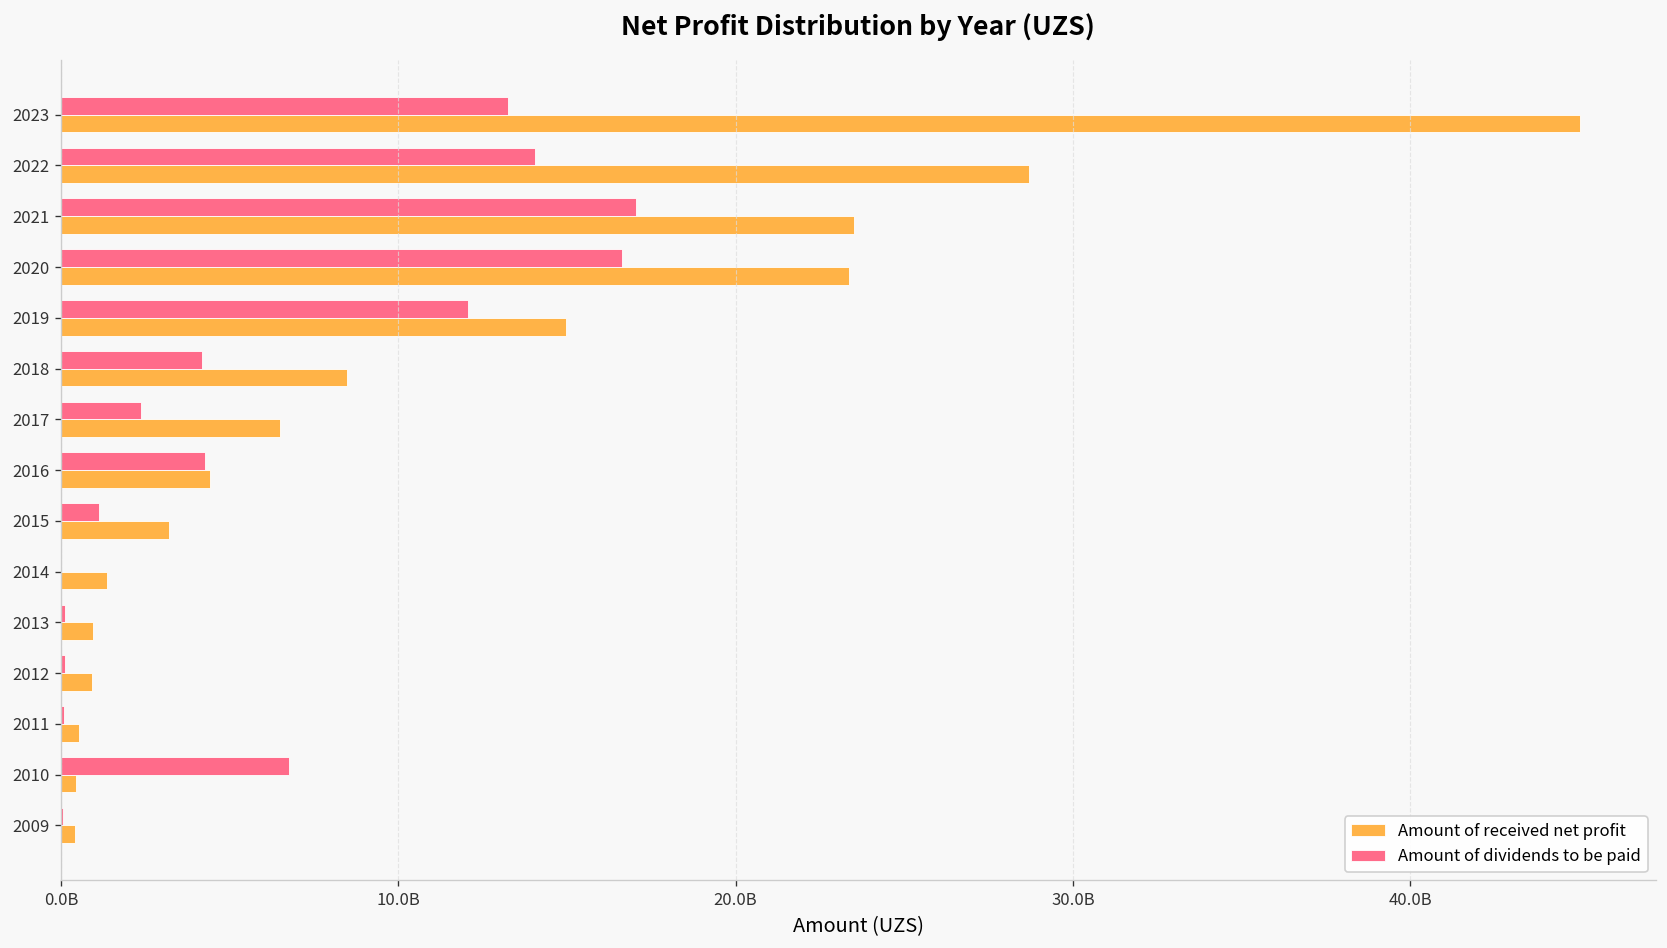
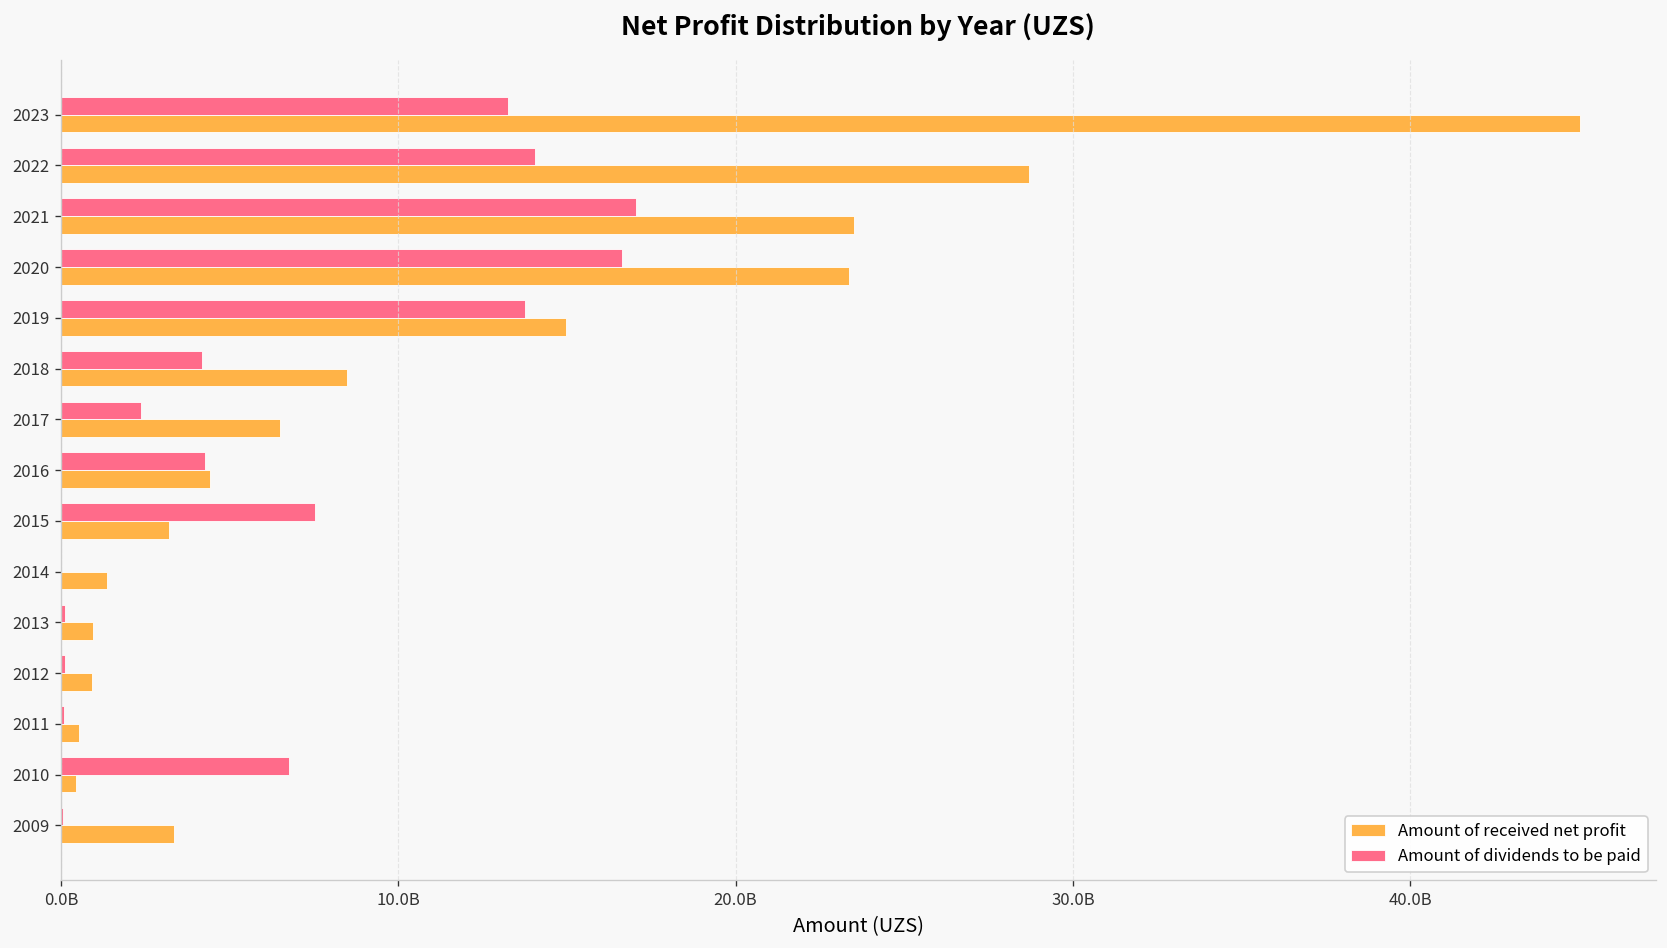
Amount of dividends to be paid, 2019: 12100000000 -> 13800000000
Amount of dividends to be paid, 2015: 1100000000 -> 7500000000
Amount of received net profit, 2009: 400000000 -> 3400000000
